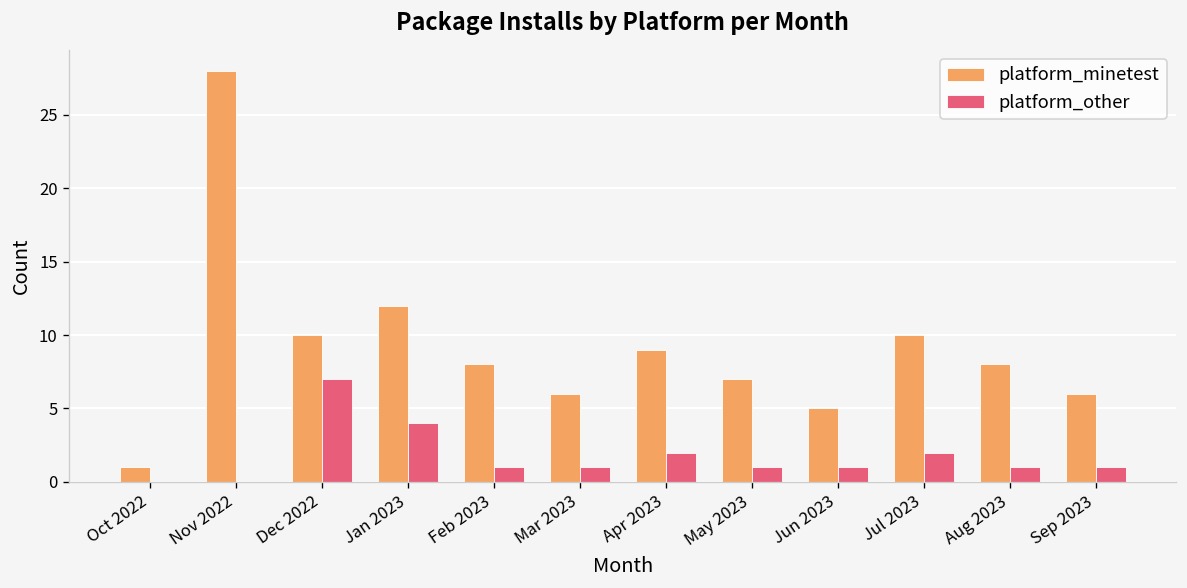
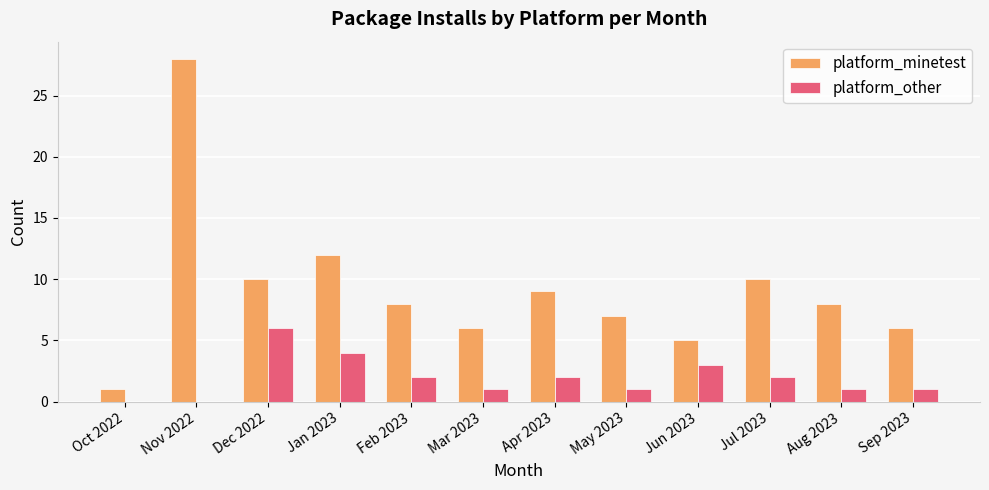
platform_other, Dec 2022: 7 -> 6
platform_other, Feb 2023: 1 -> 2
platform_other, Jun 2023: 1 -> 3
